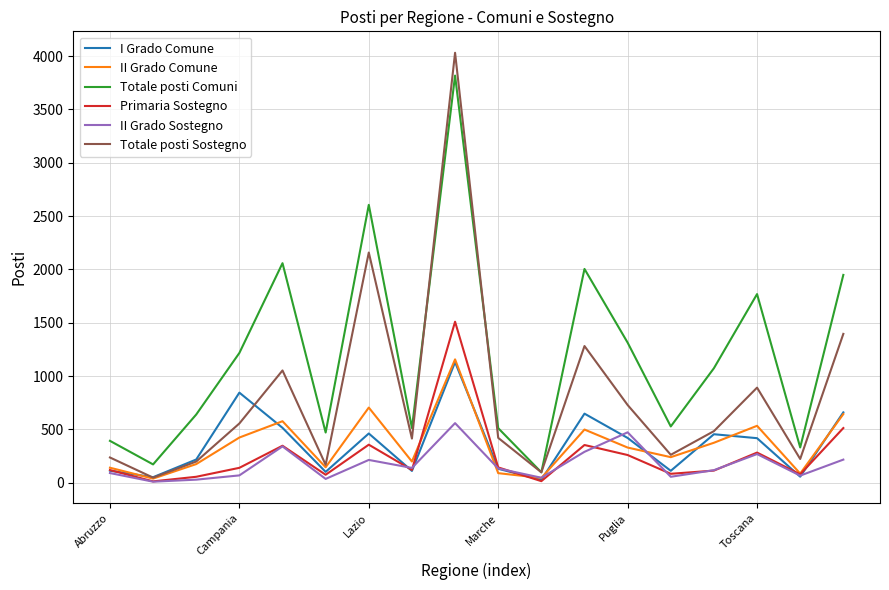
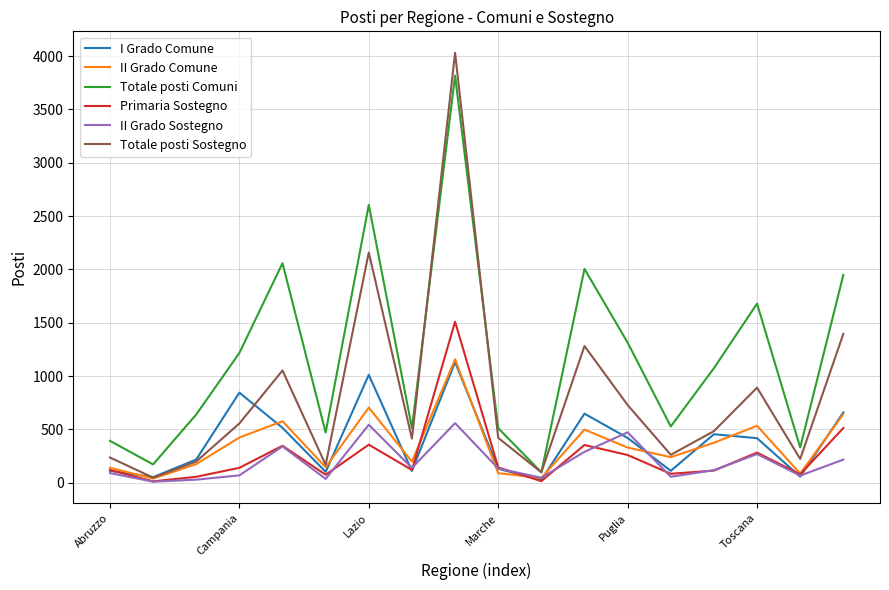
I Grado Comune, Lazio: 460 -> 1010
II Grado Sostegno, Lazio: 210 -> 540
Totale posti Comuni, Toscana: 1770 -> 1680
